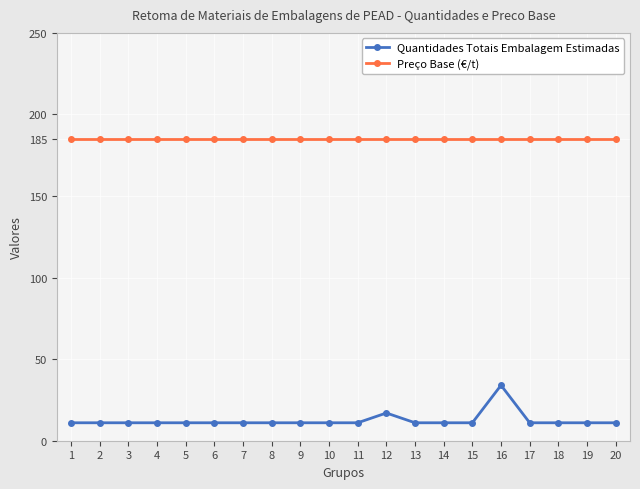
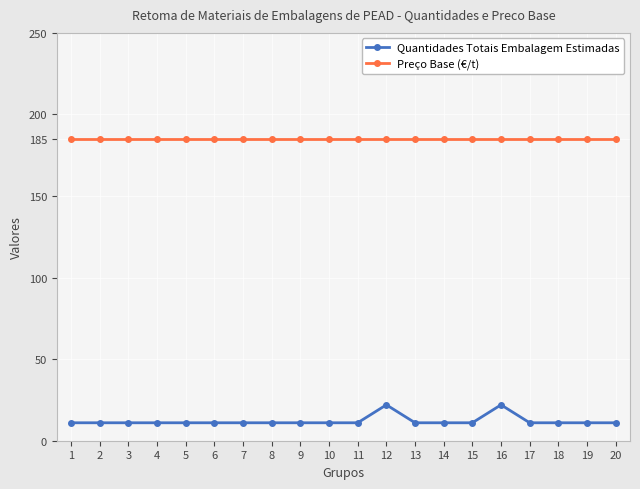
Quantidades Totais Embalagem Estimadas, 12: 17 -> 22
Quantidades Totais Embalagem Estimadas, 16: 34 -> 22
